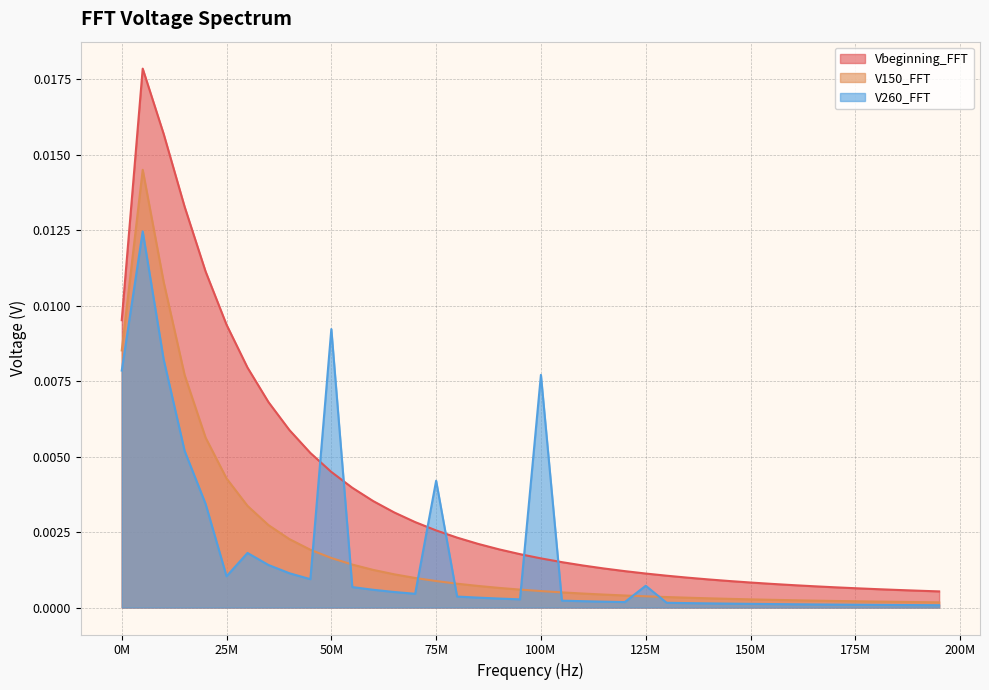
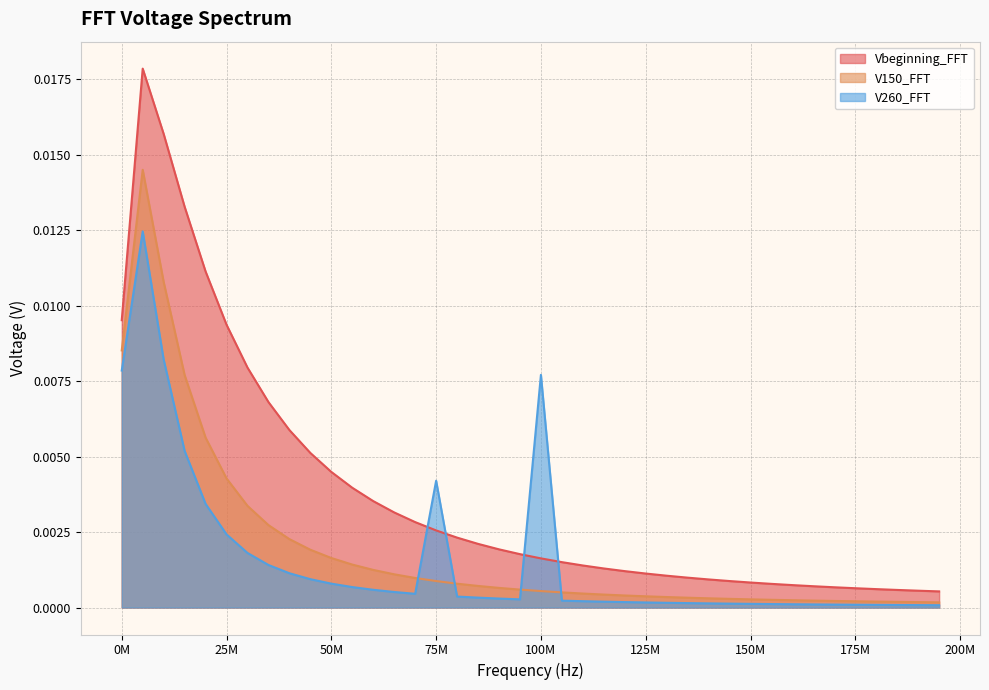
V260_FFT, 25M: 0.0010 -> 0.0024
V260_FFT, 50M: 0.0092 -> 0.0008
V260_FFT, 125M: 0.0007 -> 0.0002
